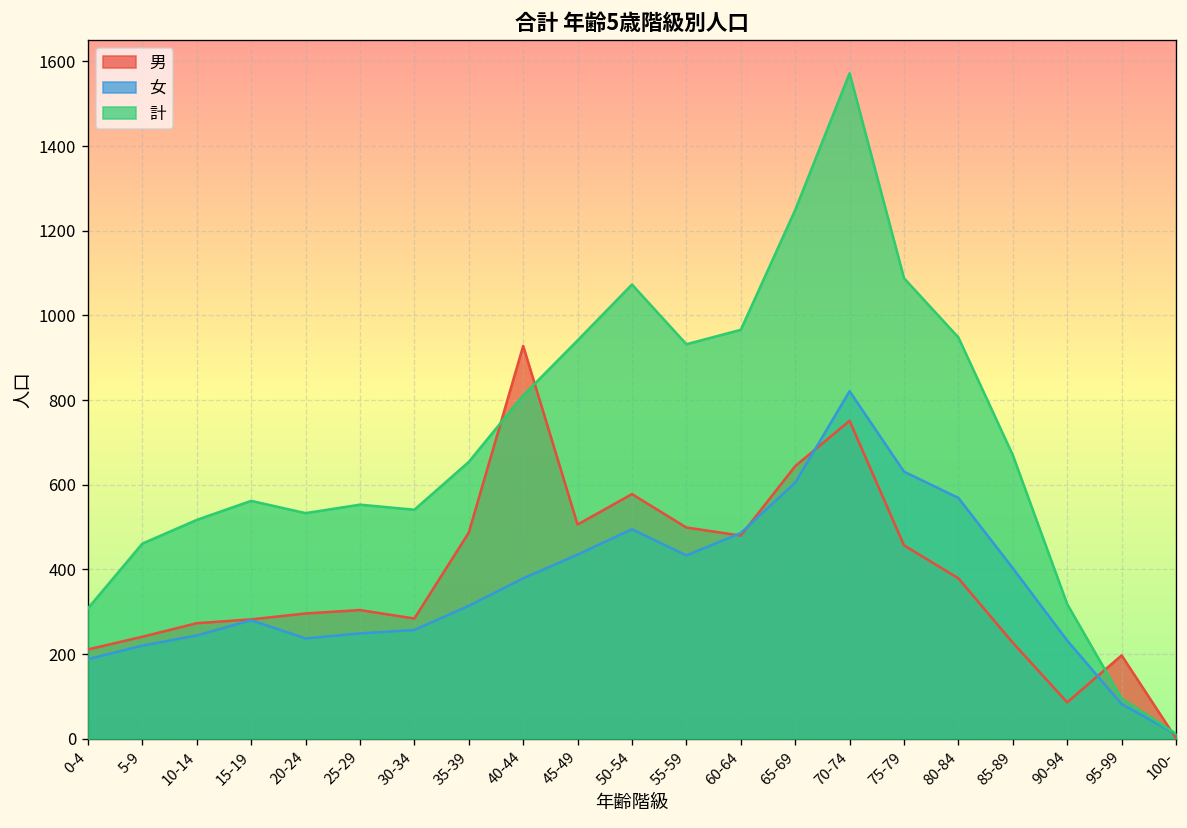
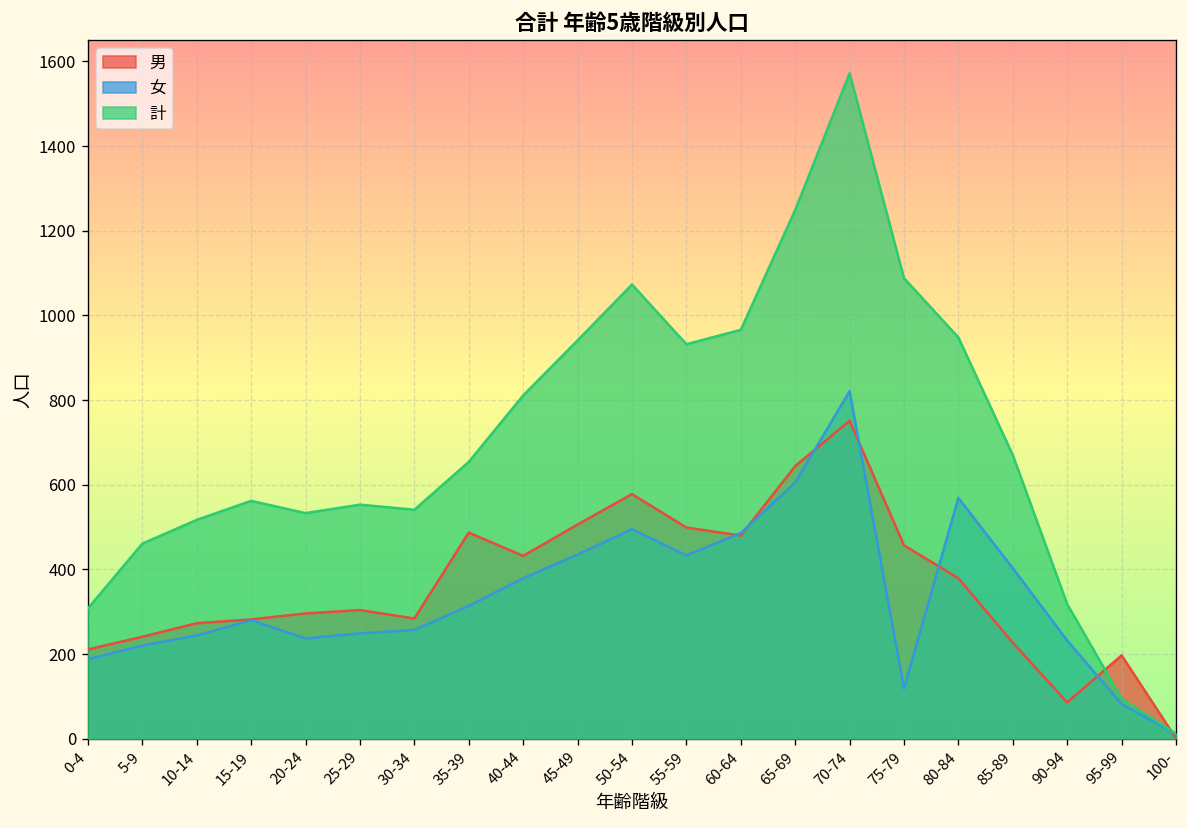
男, 40-44: 930 -> 430
女, 75-79: 630 -> 120
